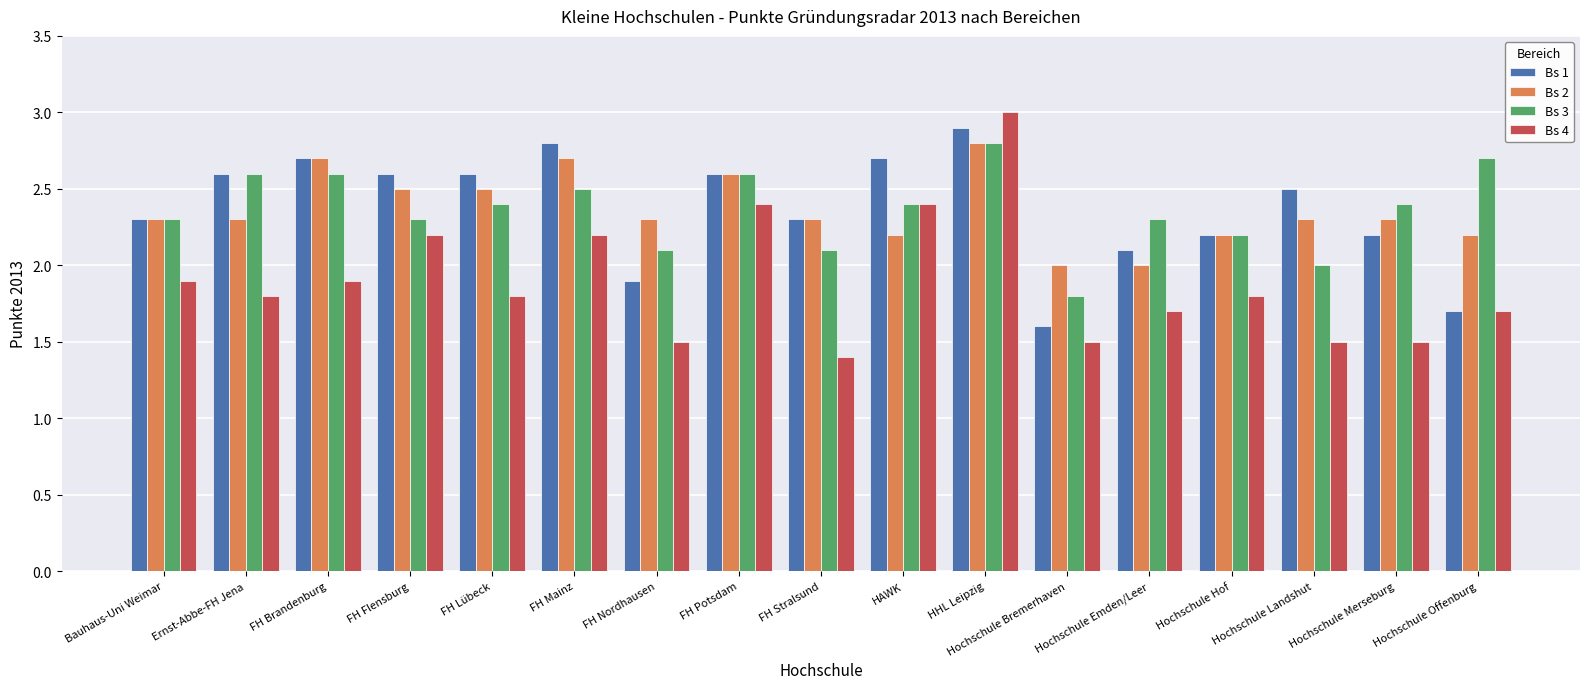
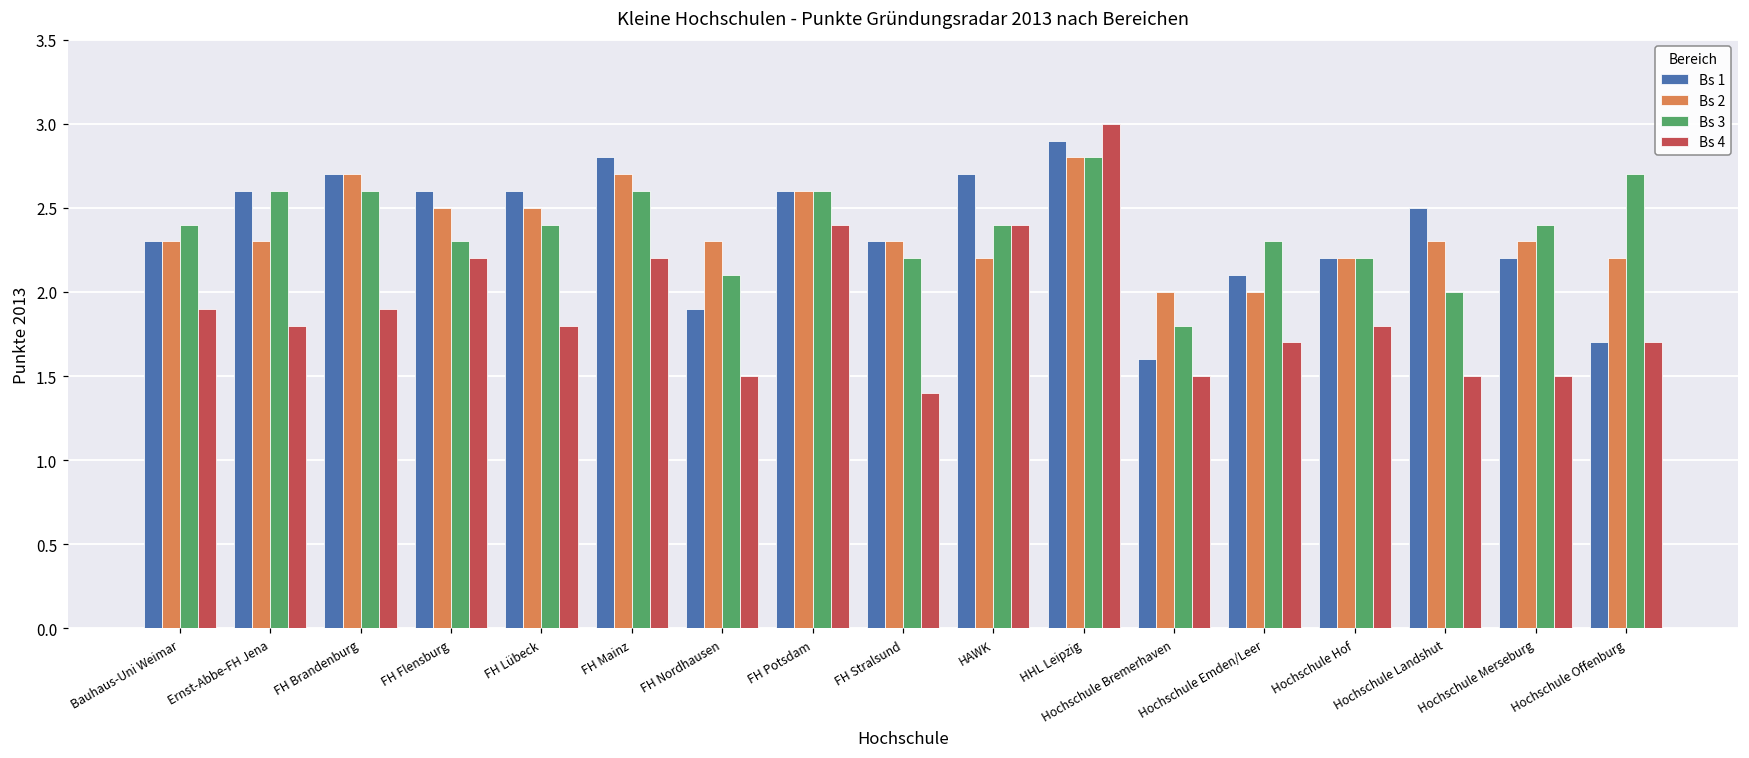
Bs 3, Bauhaus-Uni Weimar: 2.3 -> 2.4
Bs 3, FH Mainz: 2.5 -> 2.6
Bs 3, FH Stralsund: 2.1 -> 2.2
